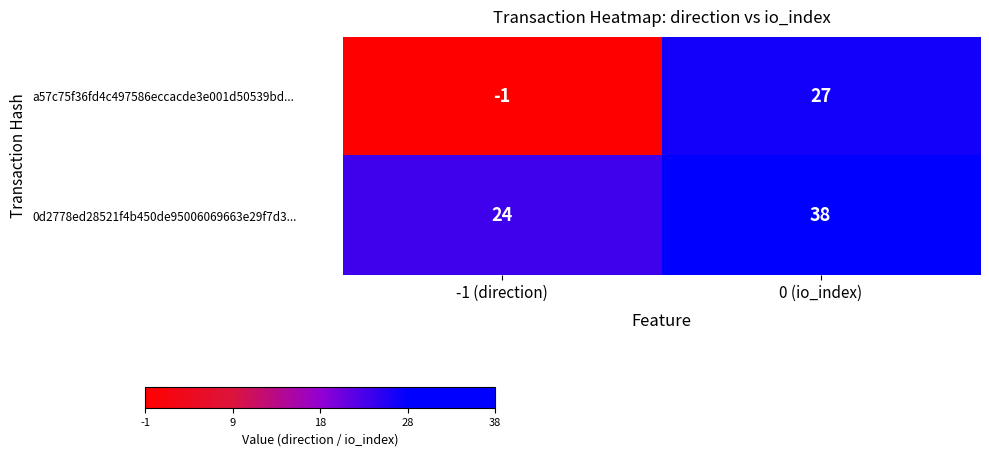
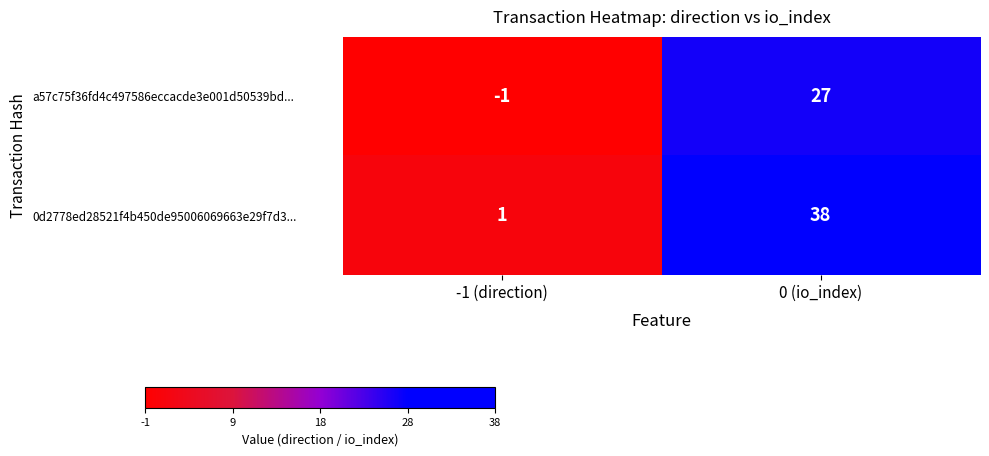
0d2778ed28521f4b450de95006069663e29f7d3..., -1 (direction): 24 -> 1
